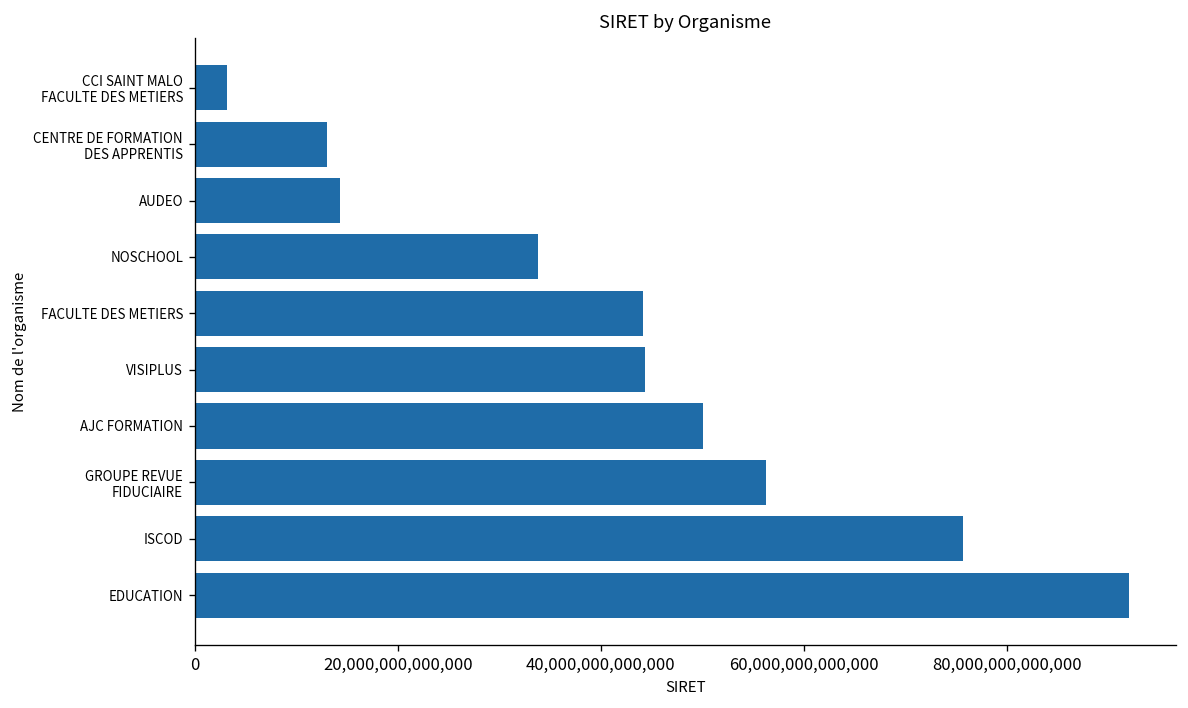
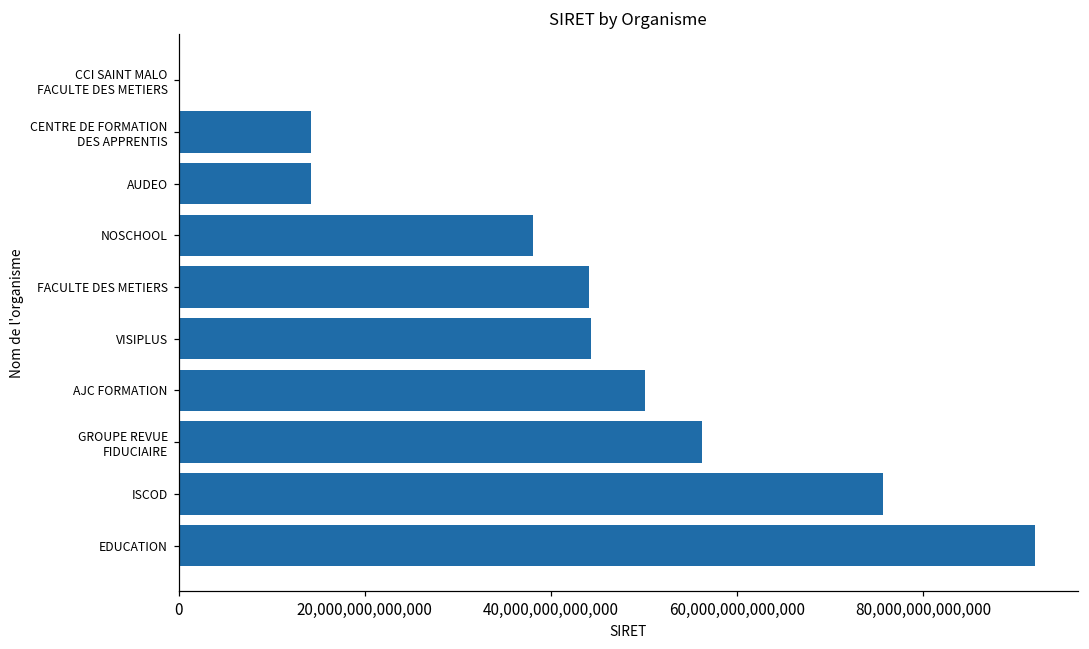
CCI SAINT MALO FACULTE DES METIERS: 3,000,000,000,000 -> 0
CENTRE DE FORMATION DES APPRENTIS: 13,000,000,000,000 -> 14,000,000,000,000
NOSCHOOL: 34,000,000,000,000 -> 38,000,000,000,000
